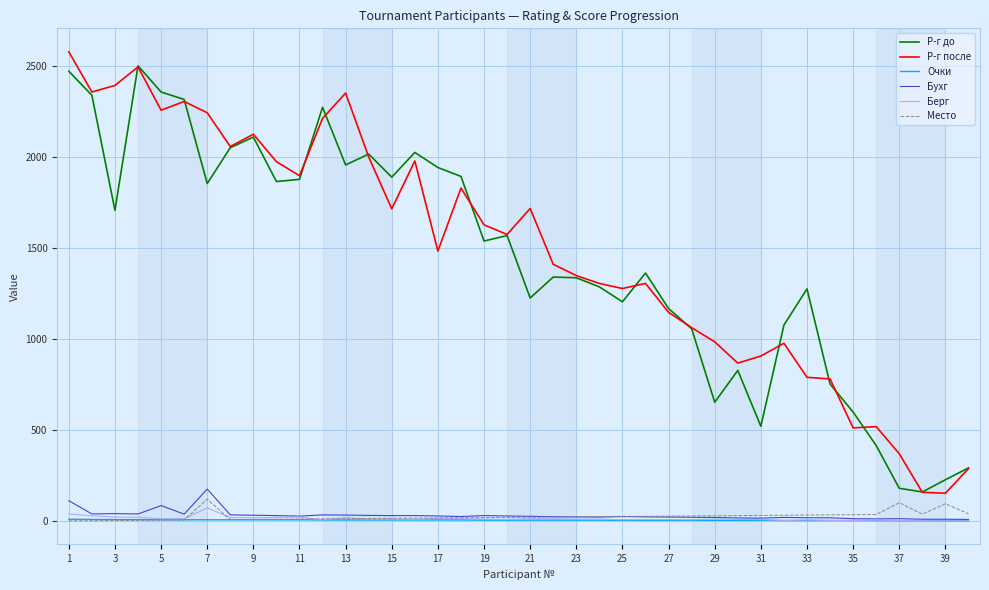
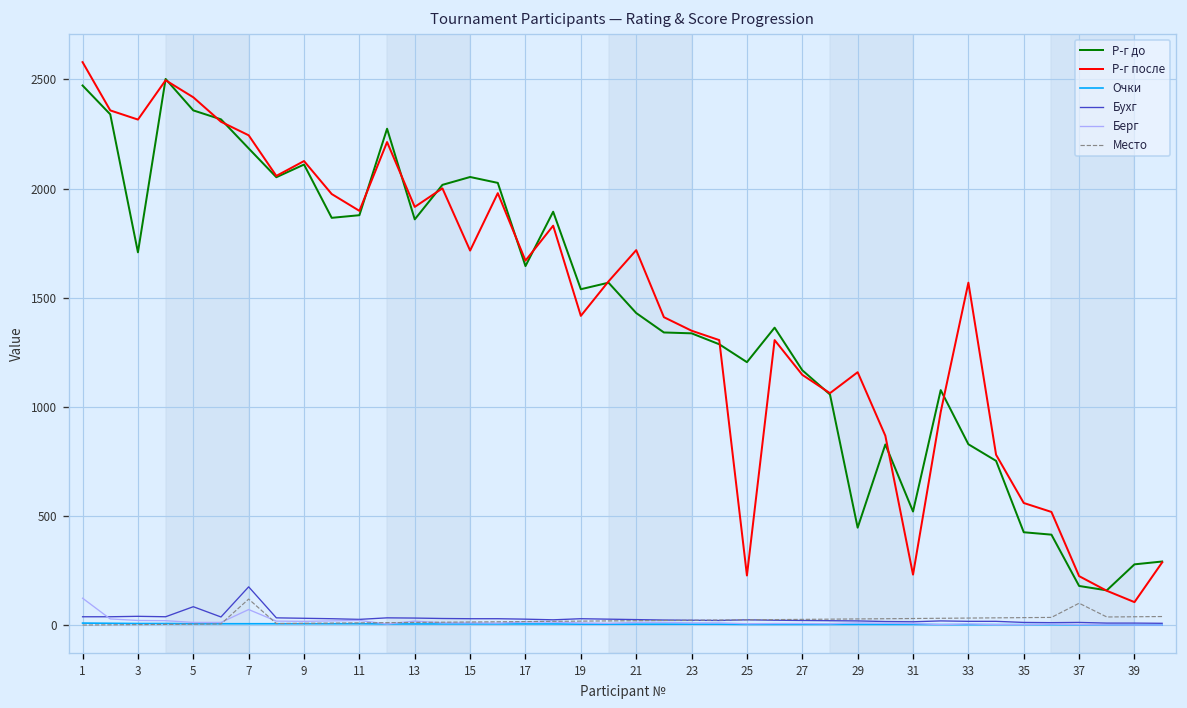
Бухг, 1: 110 -> 40
Берг, 1: 40 -> 120
Р-г после, 3: 2390 -> 2320
Р-г после, 5: 2260 -> 2420
Р-г до, 7: 1860 -> 2180
Р-г до, 13: 1960 -> 1860
Р-г после, 13: 2350 -> 1920
Р-г до, 15: 1890 -> 2050
Р-г до, 17: 1940 -> 1650
Р-г после, 17: 1480 -> 1670
Р-г после, 19: 1630 -> 1420
Р-г до, 21: 1230 -> 1430
Р-г после, 25: 1280 -> 230
Р-г до, 29: 650 -> 450
Р-г после, 29: 990 -> 1160
Р-г после, 31: 910 -> 230
Р-г до, 33: 1280 -> 830
Р-г после, 33: 790 -> 1570
Р-г до, 35: 600 -> 430
Р-г после, 35: 510 -> 560
Р-г после, 37: 370 -> 230
Р-г до, 39: 230 -> 280
Р-г после, 39: 150 -> 110
Место, 39: 100 -> 40
